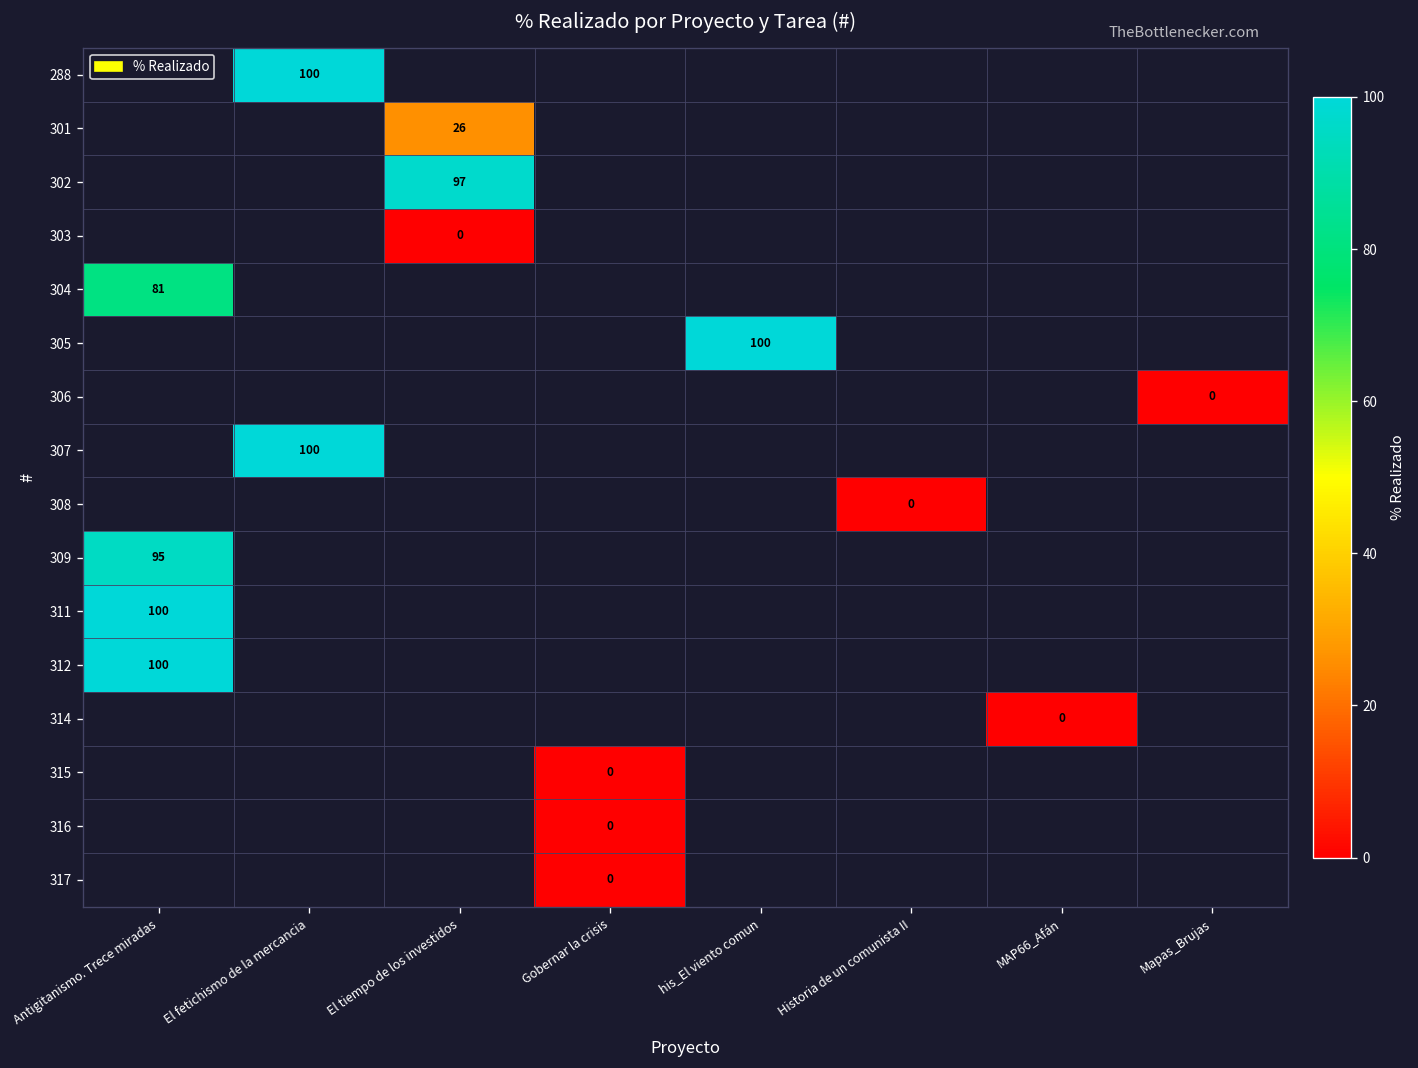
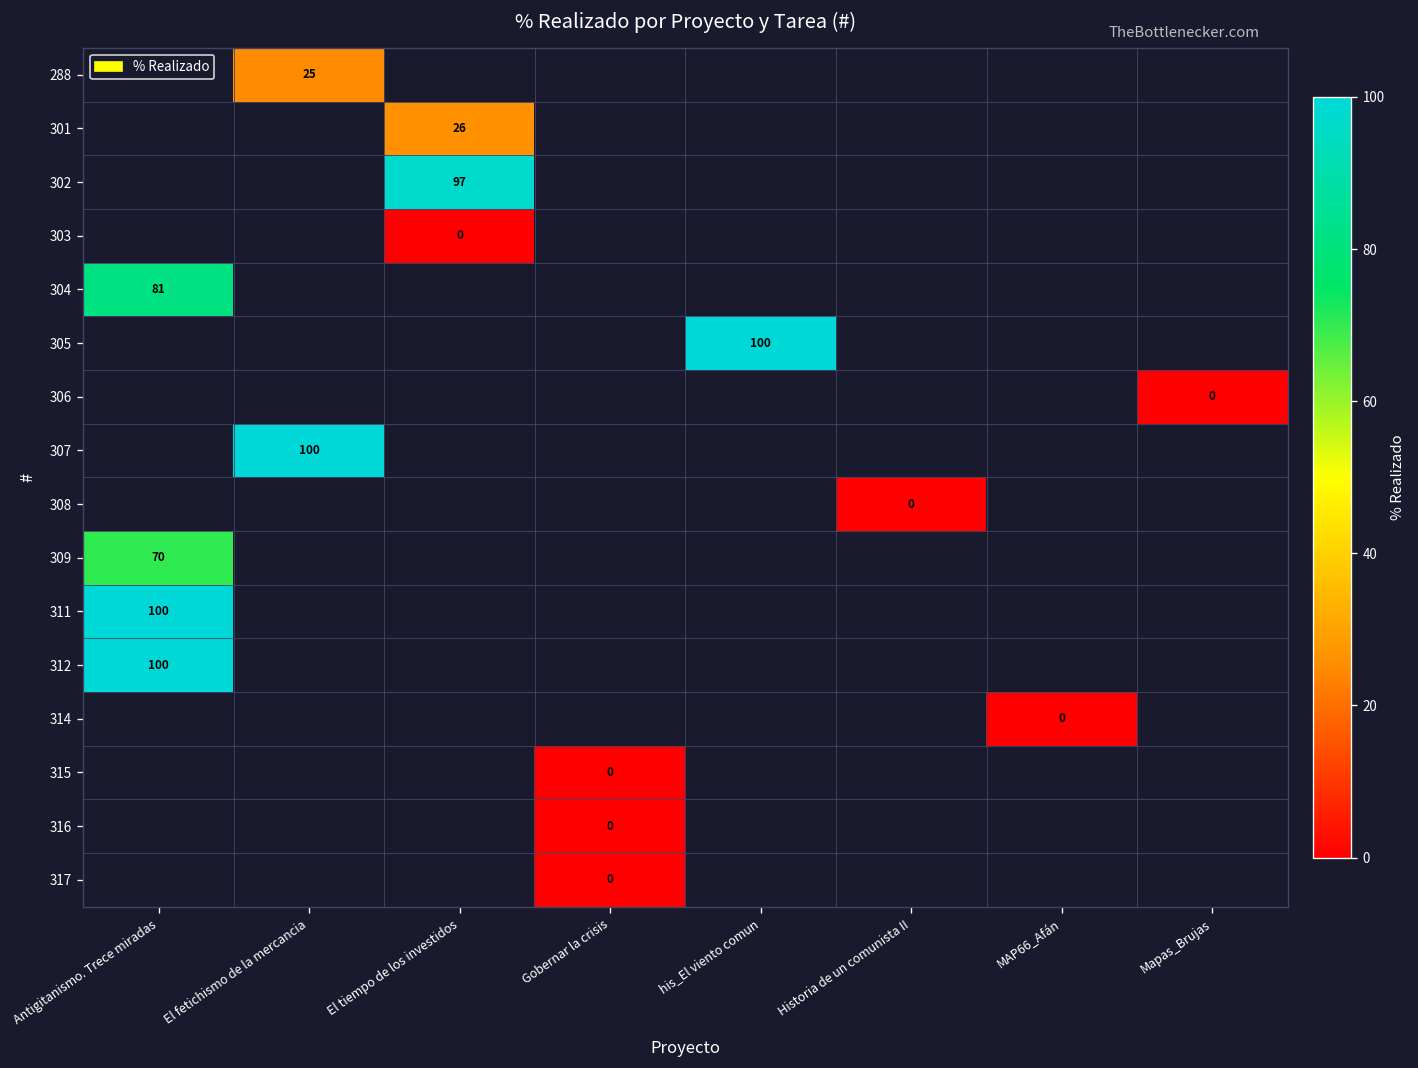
288, El fetichismo de la mercancia: 100 -> 25
309, Antigitanismo. Trece miradas: 95 -> 70
